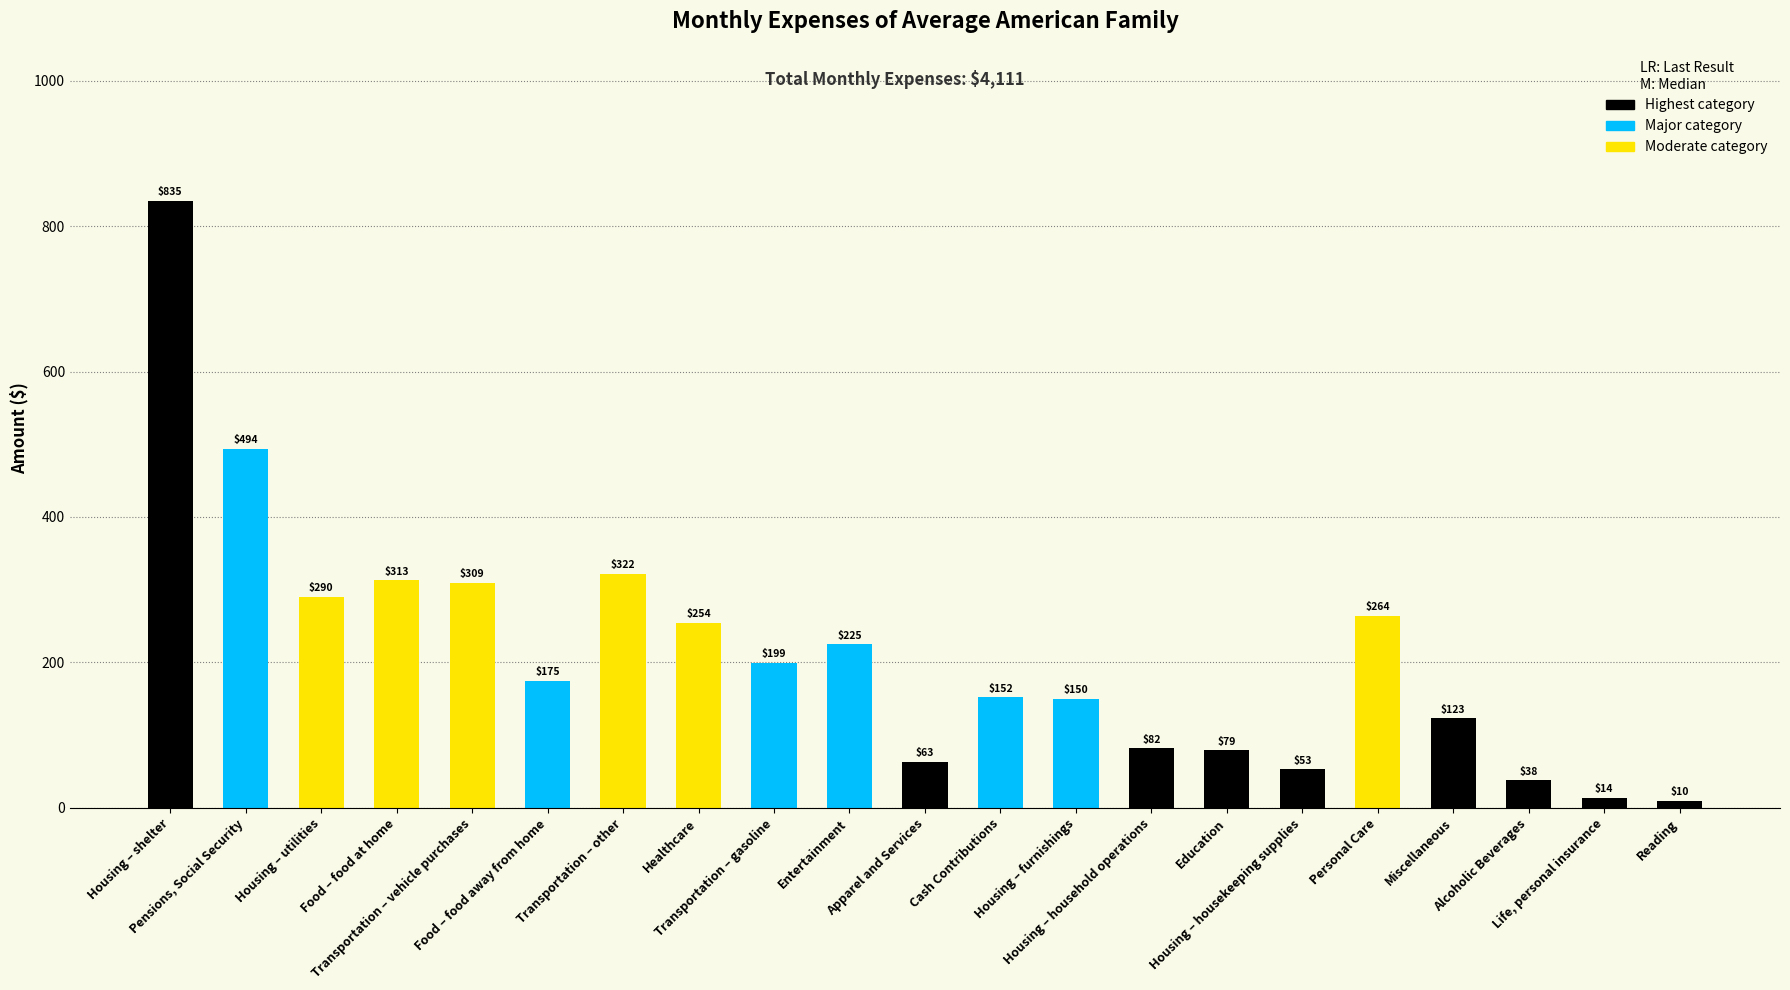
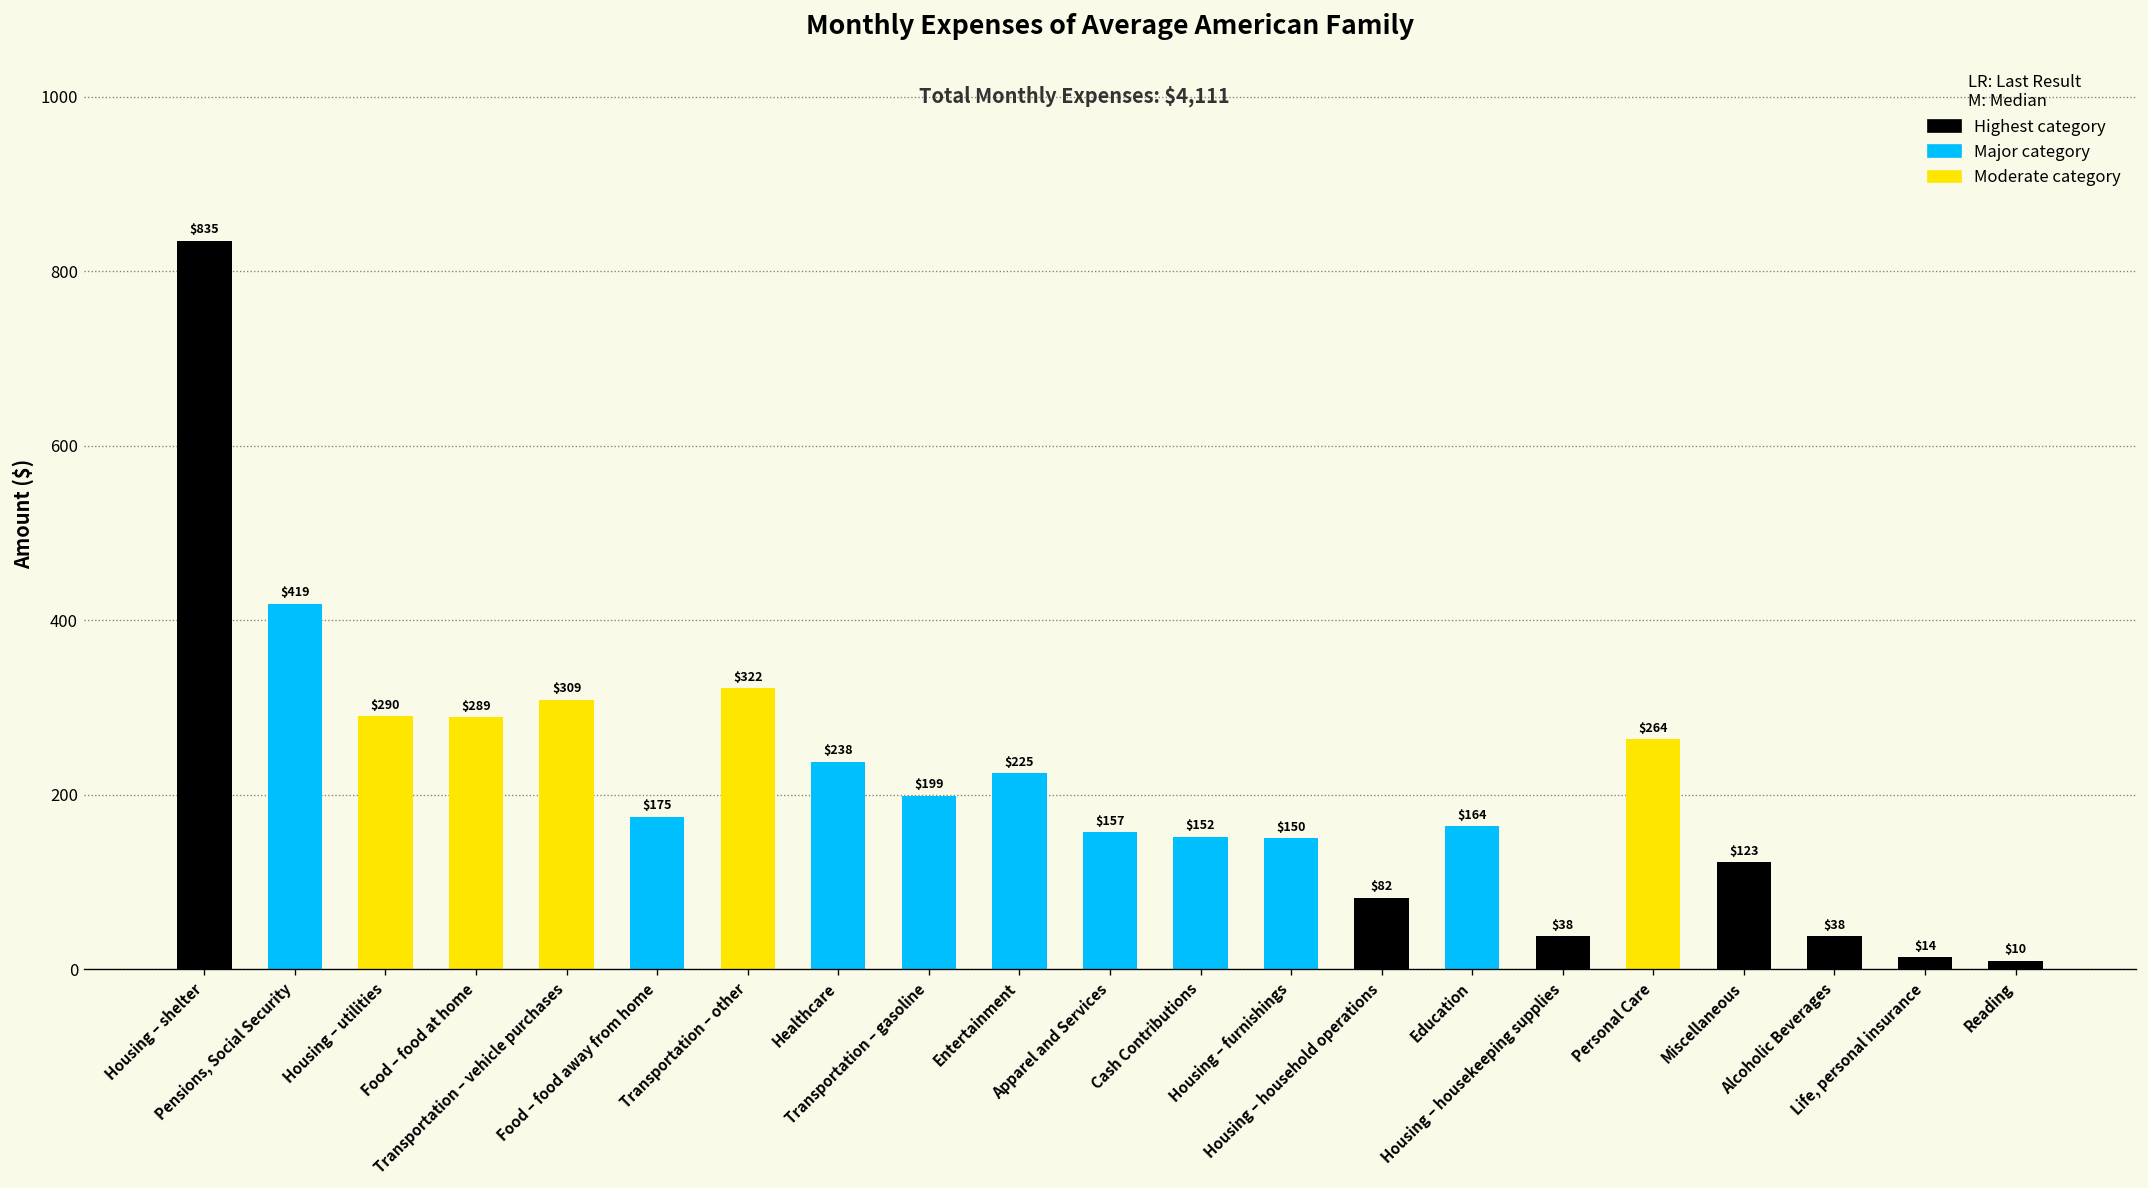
Pensions, Social Security: $494 -> $419
Food – food at home: $313 -> $289
Healthcare: $254 -> $238
Apparel and Services: $63 -> $157
Education: $79 -> $164
Housing – housekeeping supplies: $53 -> $38
